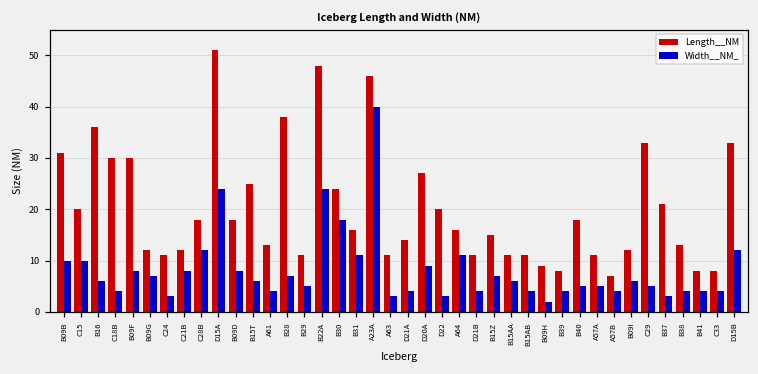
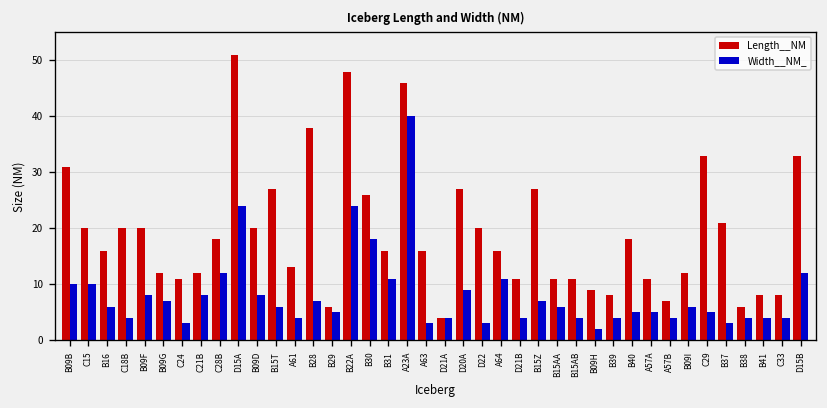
Length__NM, B16: 36 -> 16
Length__NM, C18B: 30 -> 20
Length__NM, B09F: 30 -> 20
Length__NM, B09D: 18 -> 20
Length__NM, B15T: 25 -> 27
Length__NM, B29: 11 -> 6
Length__NM, B30: 24 -> 26
Length__NM, A63: 11 -> 16
Length__NM, D21A: 14 -> 4
Length__NM, B15Z: 15 -> 27
Length__NM, B38: 13 -> 6
